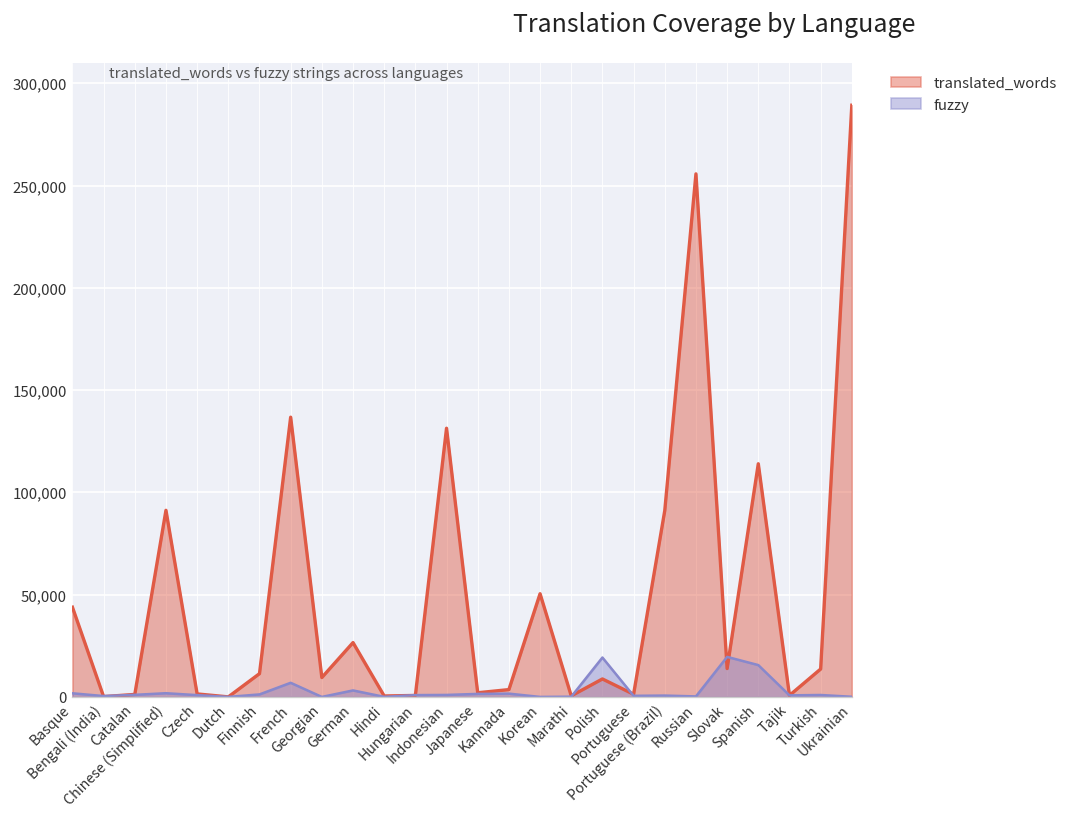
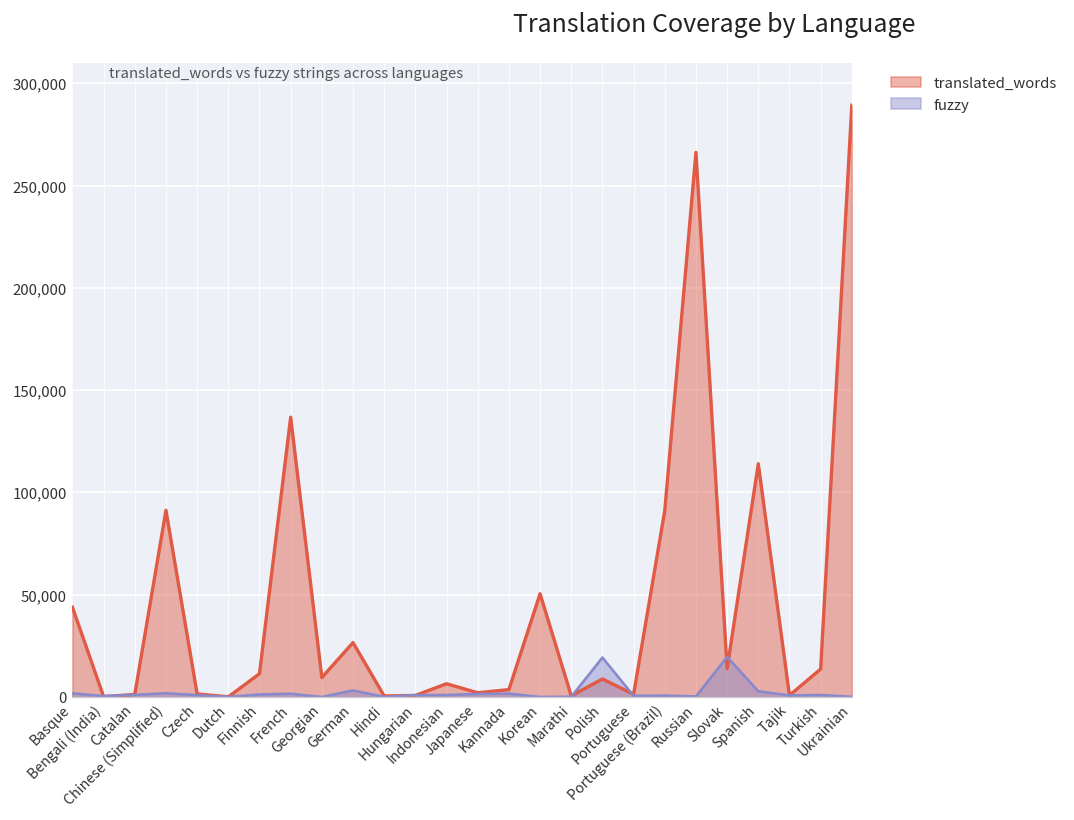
fuzzy, French: 7,000 -> 2,000
translated_words, Indonesian: 131,000 -> 6,000
translated_words, Russian: 256,000 -> 266,000
fuzzy, Spanish: 16,000 -> 3,000
